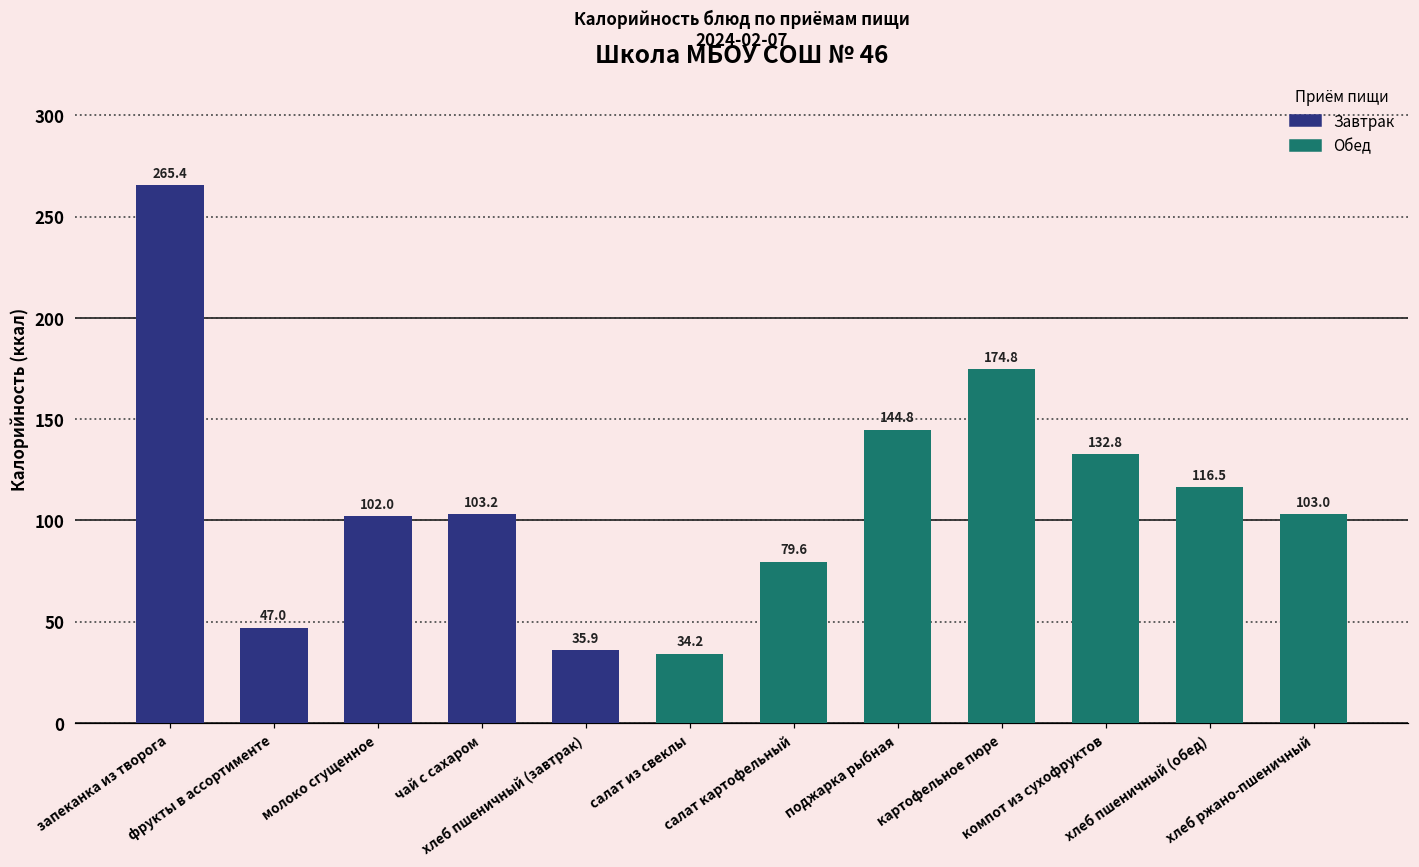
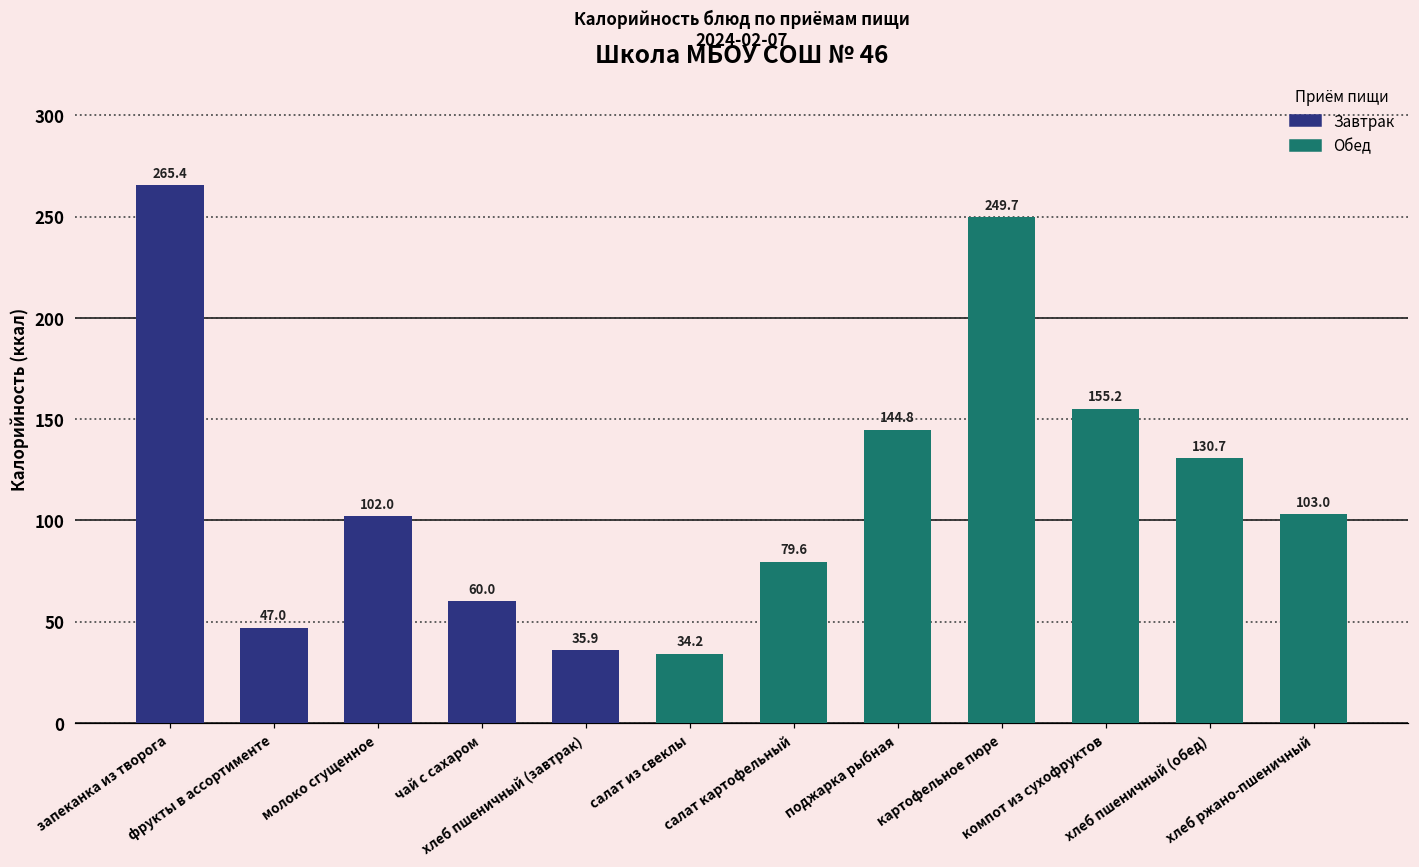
чай с сахаром: 103.2 -> 60.0
картофельное пюре: 174.8 -> 249.7
компот из сухофруктов: 132.8 -> 155.2
хлеб пшеничный (обед): 116.5 -> 130.7
